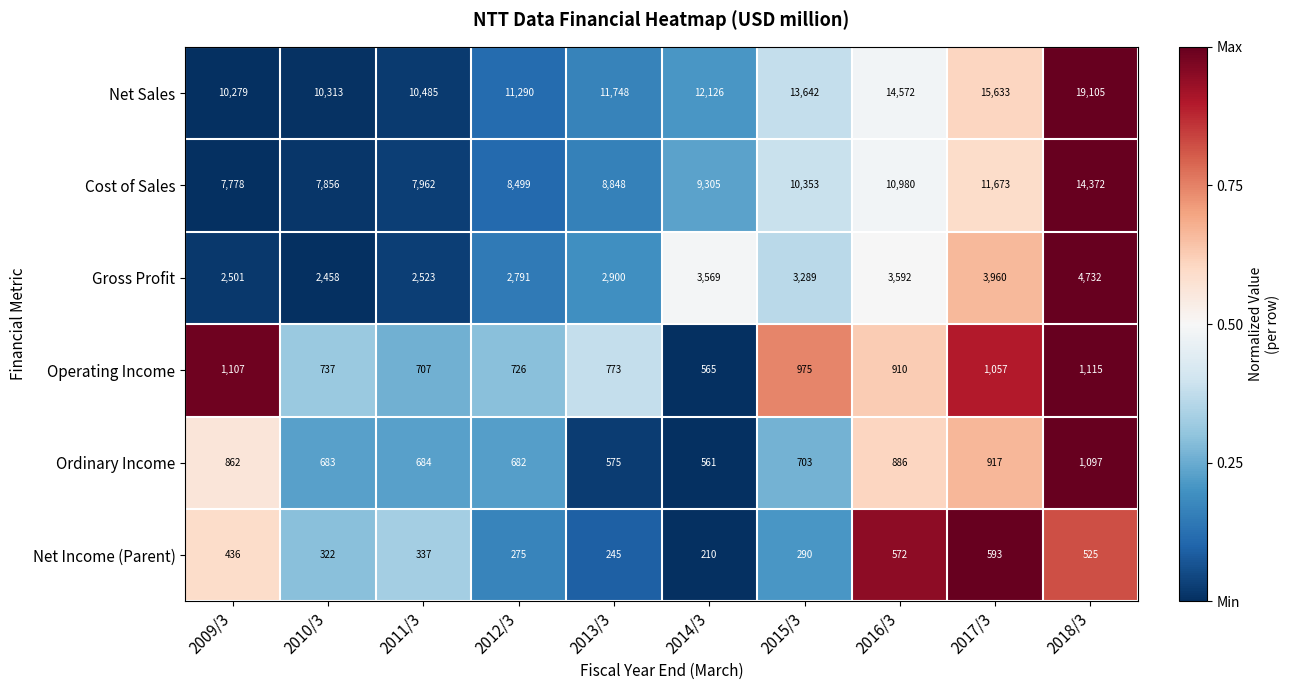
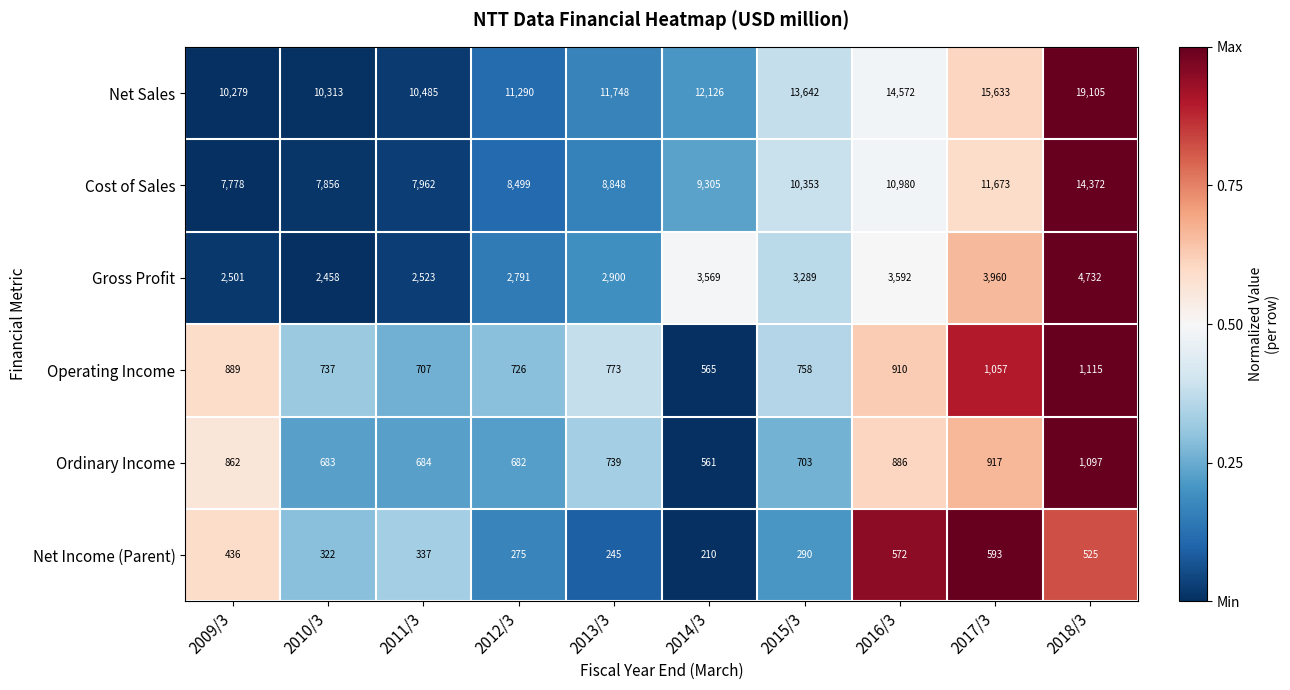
Operating Income, 2009/3: 1,107 -> 889
Operating Income, 2015/3: 975 -> 758
Ordinary Income, 2013/3: 575 -> 739
